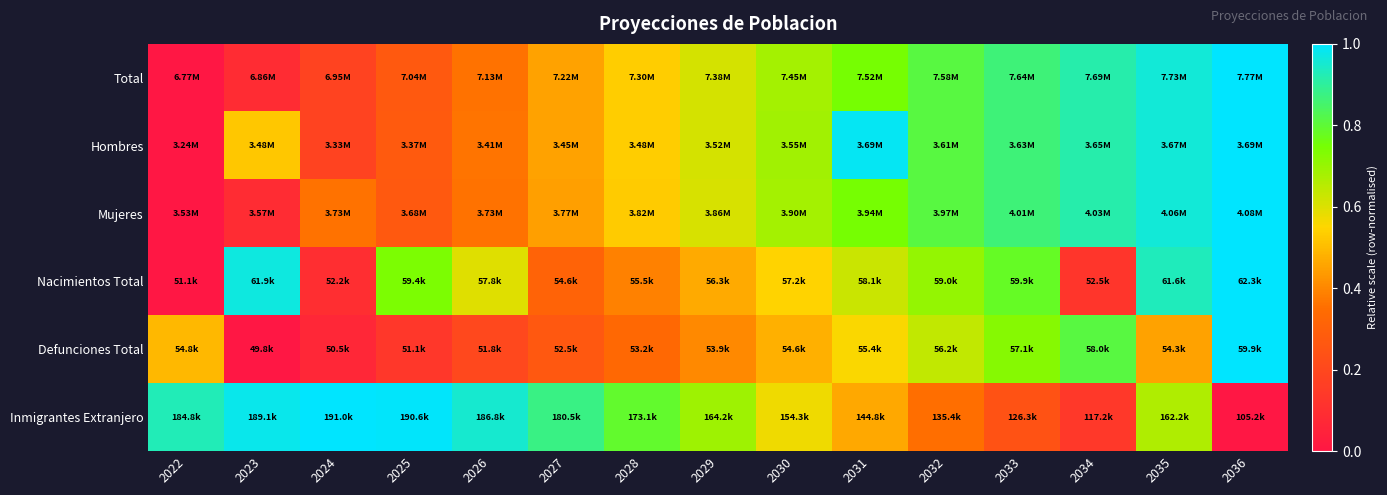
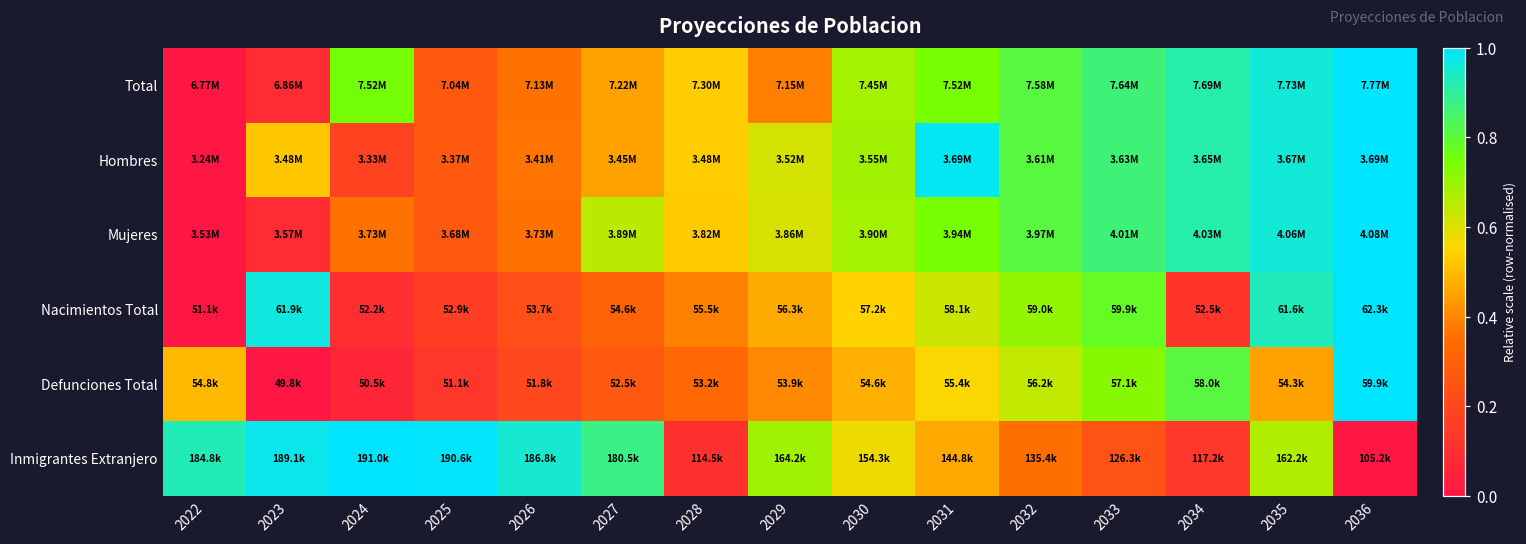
Total, 2024: 6.95M -> 7.52M
Total, 2029: 7.38M -> 7.15M
Mujeres, 2027: 3.77M -> 3.89M
Nacimientos Total, 2025: 59.4k -> 52.9k
Nacimientos Total, 2026: 57.8k -> 53.7k
Inmigrantes Extranjero, 2028: 173.1k -> 114.5k
